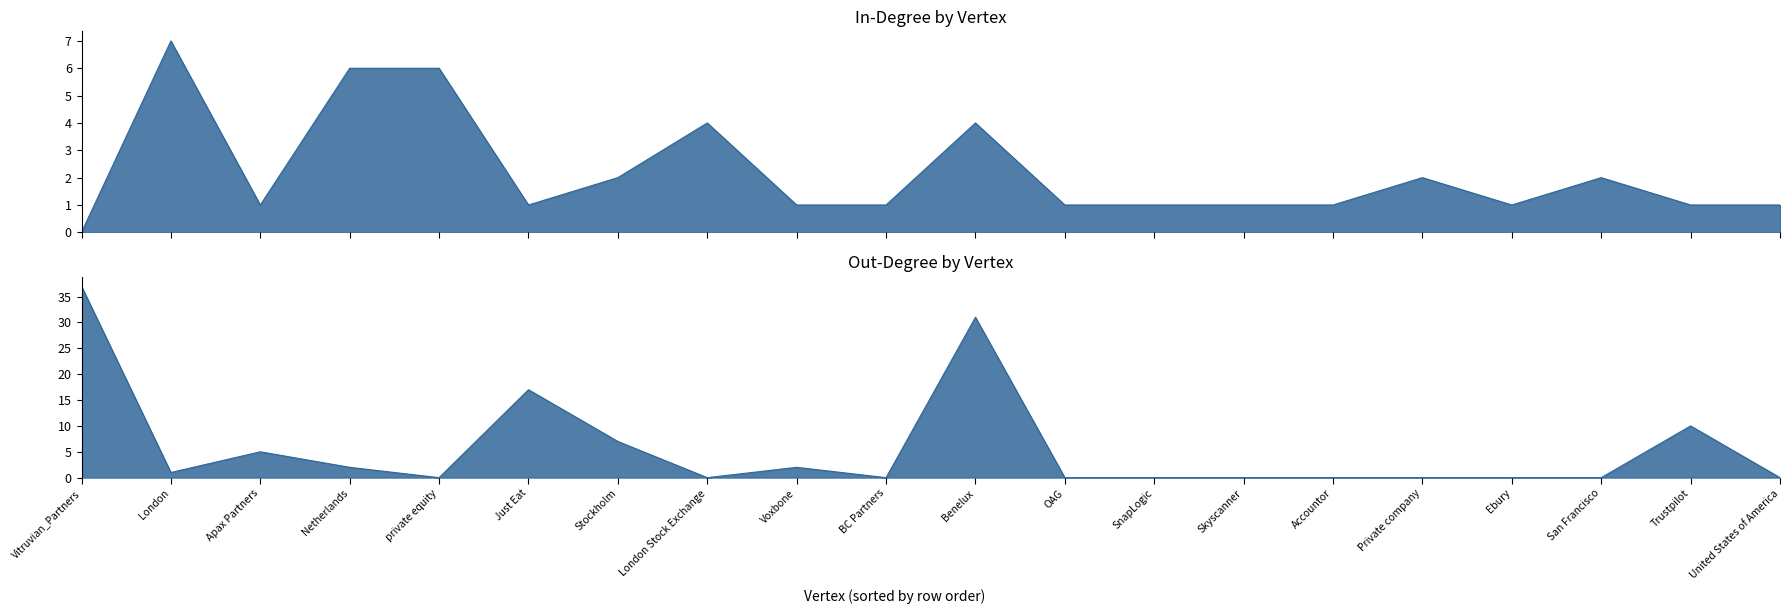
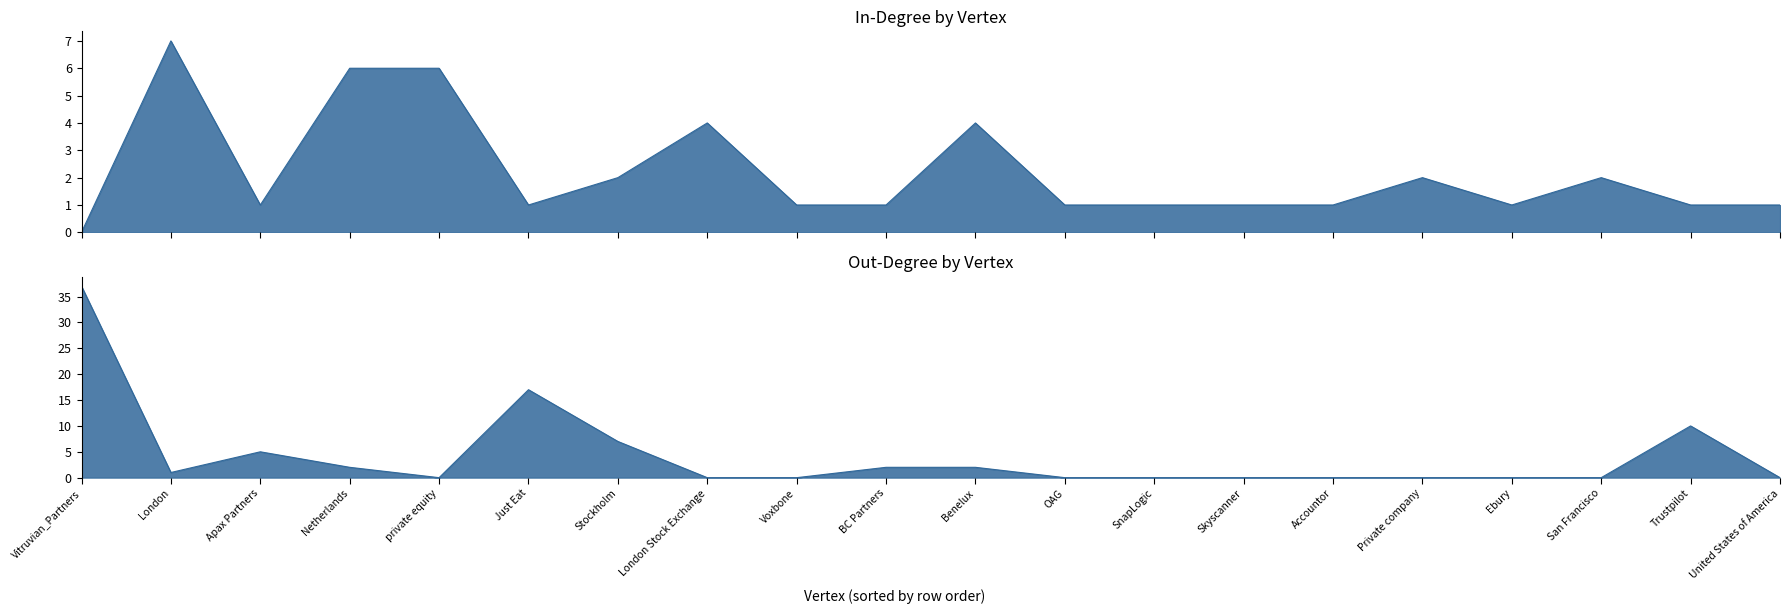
Out-Degree by Vertex, Voxbone: 2 -> 0
Out-Degree by Vertex, BC Partners: 0 -> 2
Out-Degree by Vertex, Benelux: 31 -> 2
